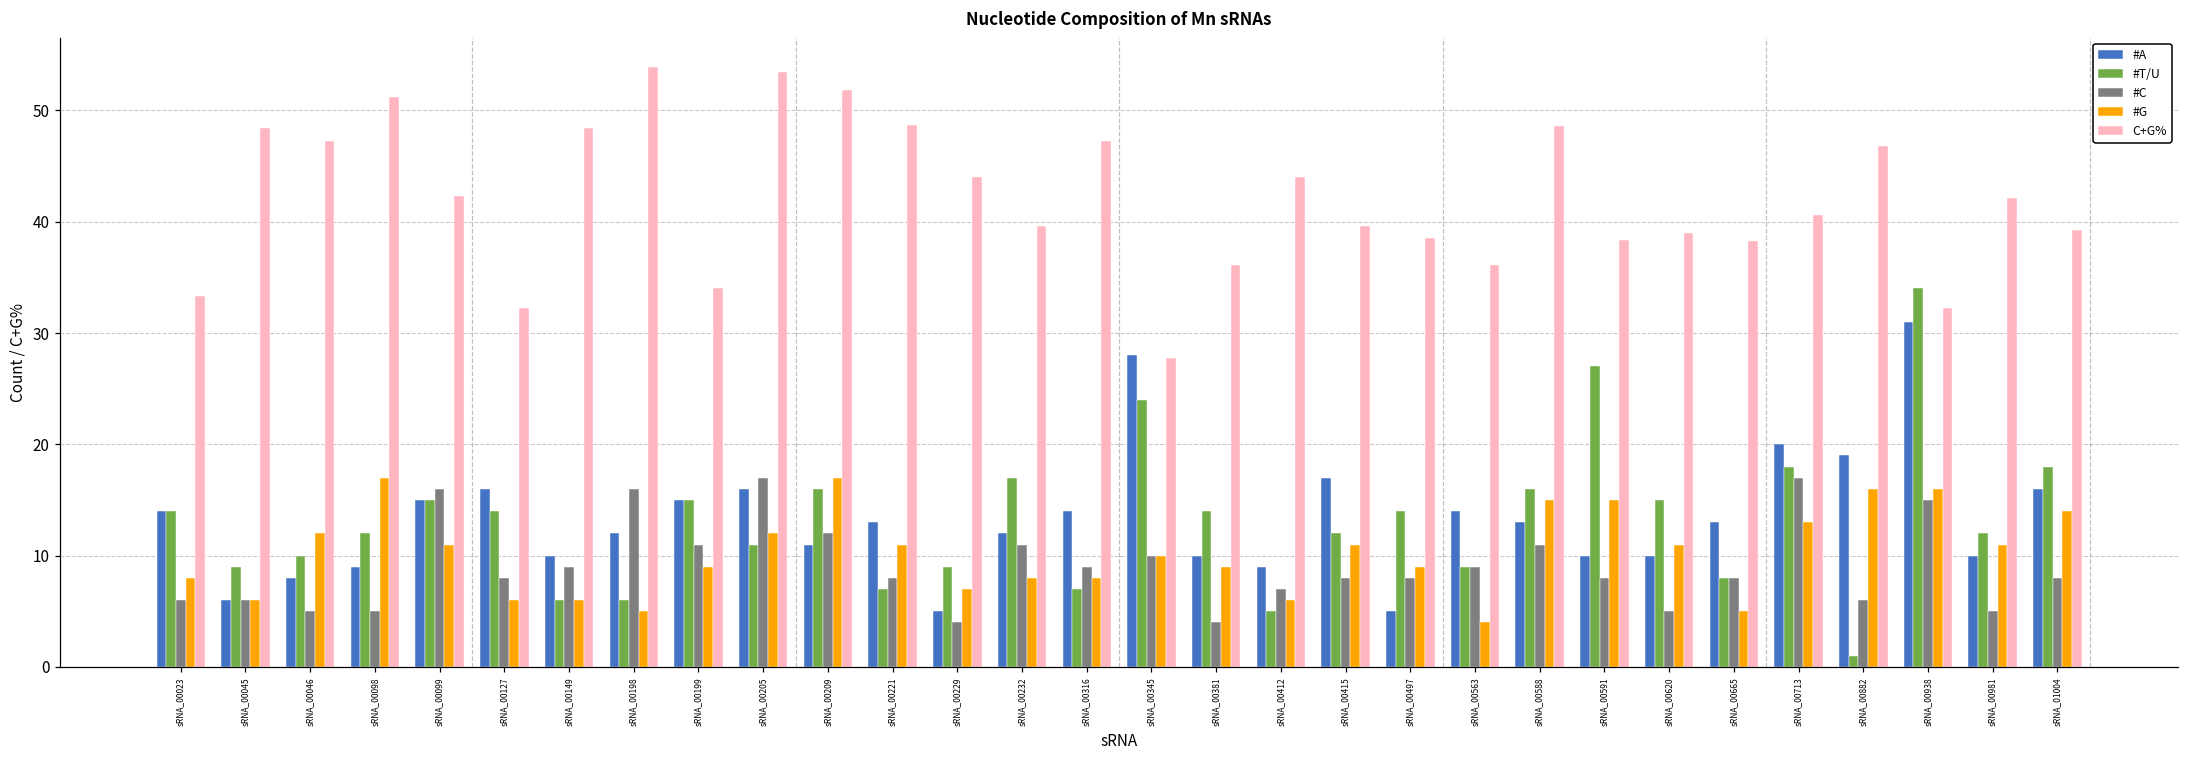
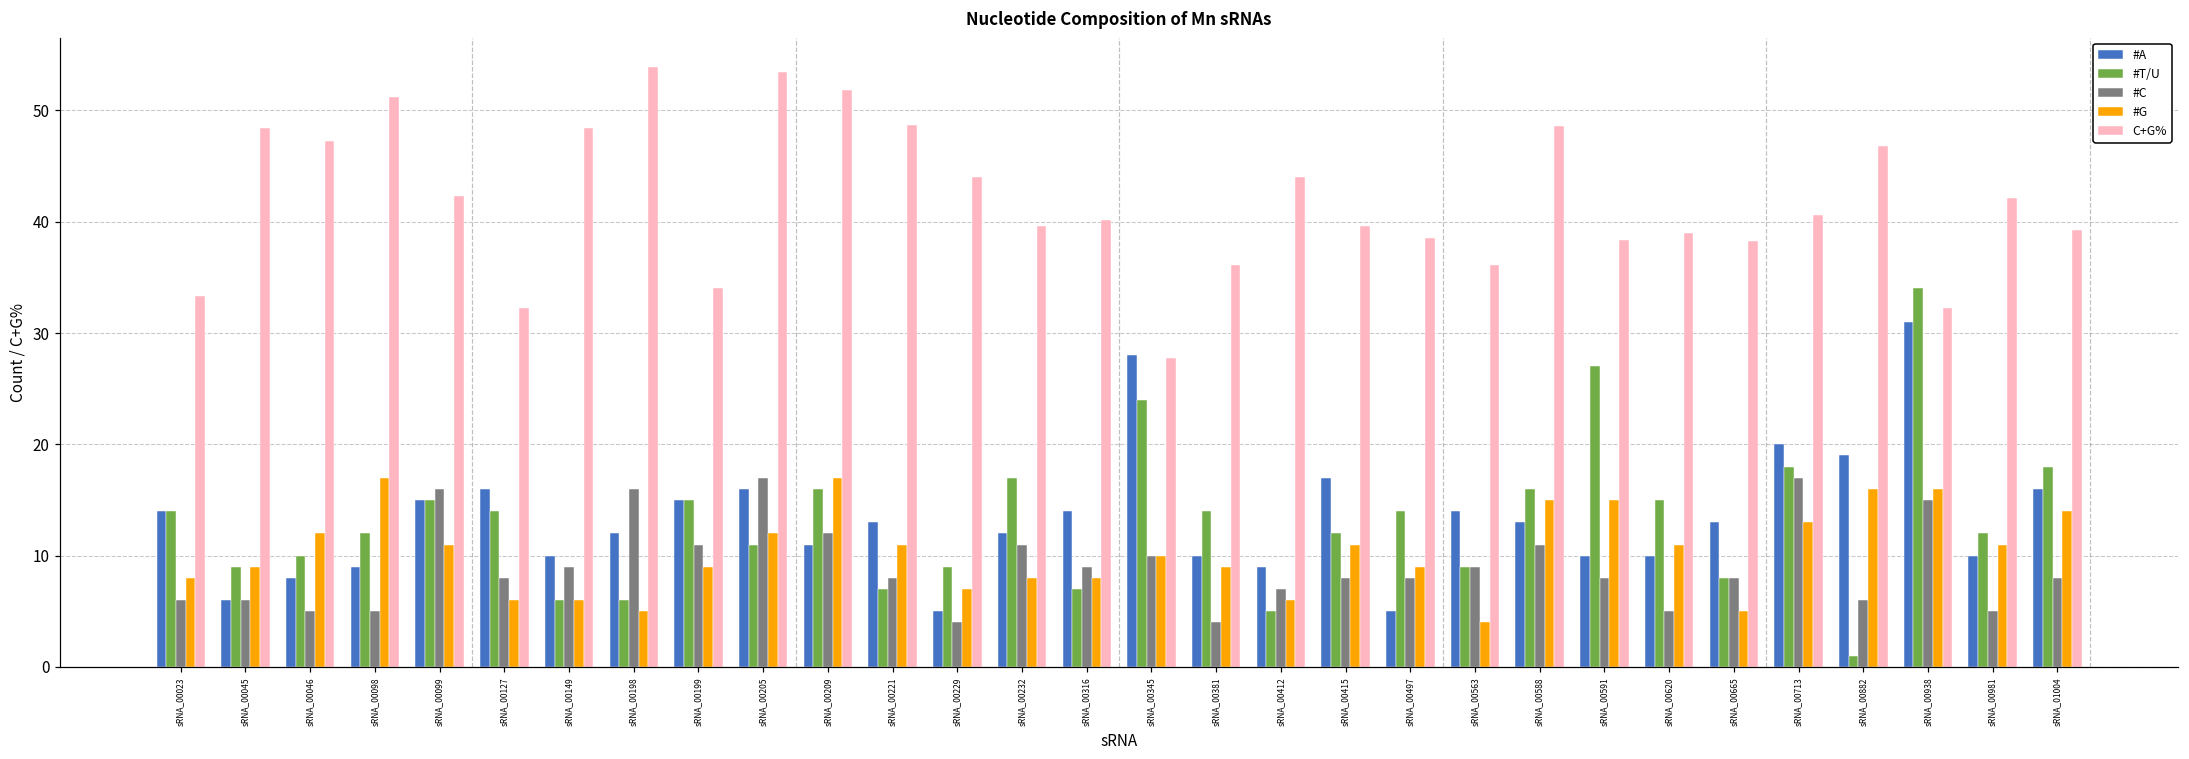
#G, sRNA_00045: 6 -> 9
C+G%, sRNA_00316: 47.2 -> 40.2
